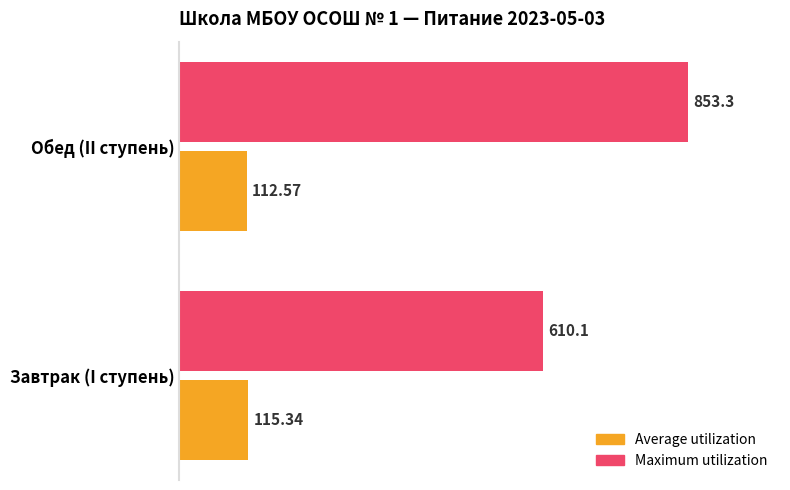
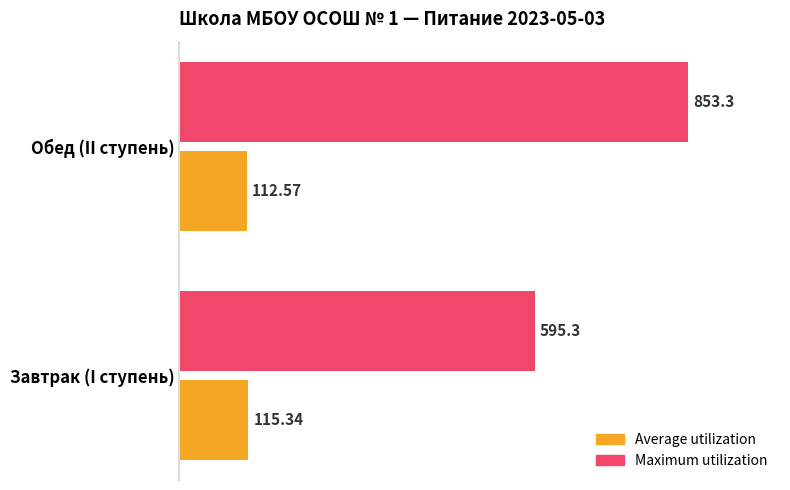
Maximum utilization, Завтрак (I ступень): 610.1 -> 595.3
